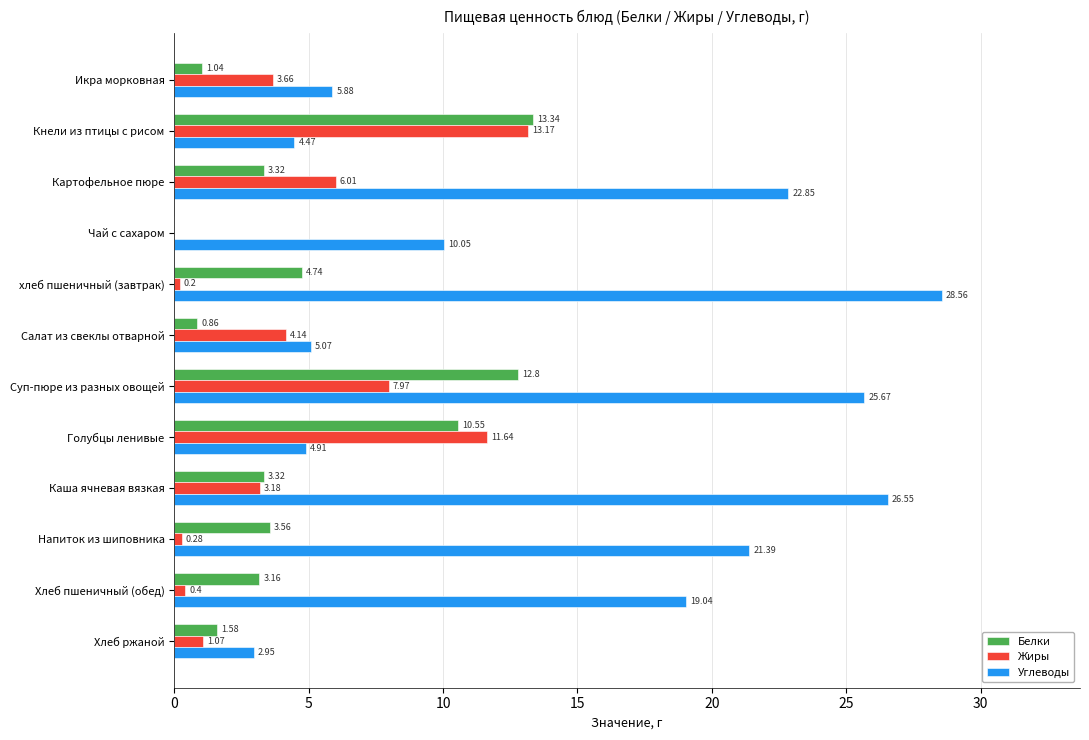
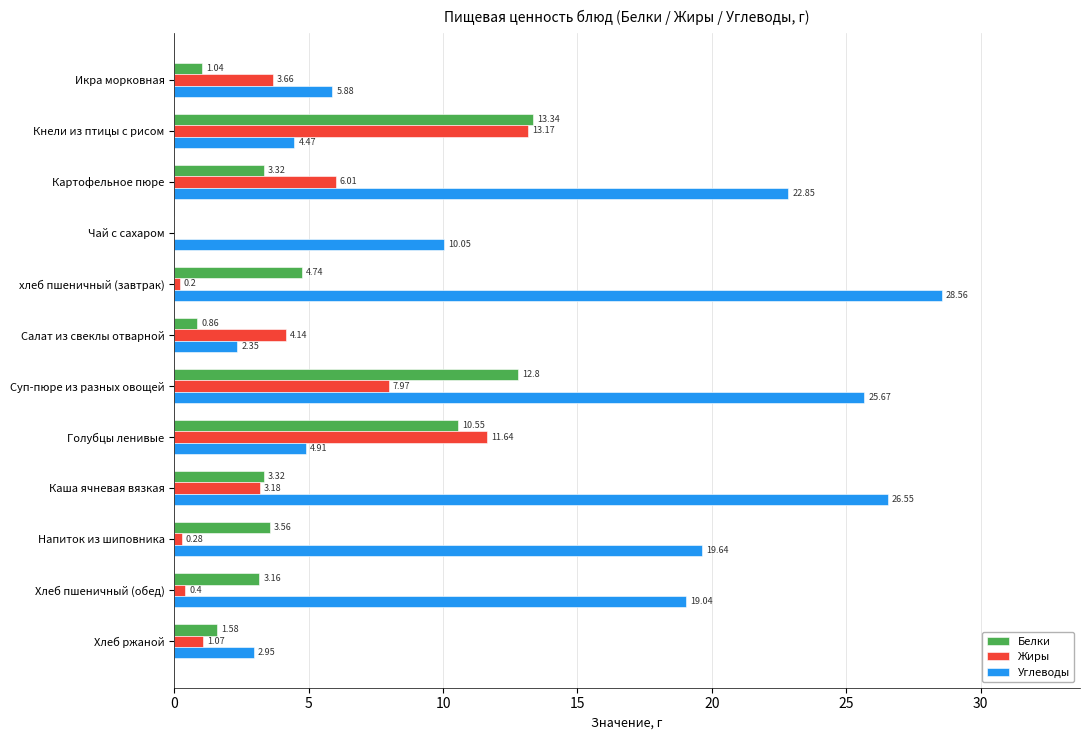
Углеводы, Салат из свеклы отварной: 5.07 -> 2.35
Углеводы, Напиток из шиповника: 21.39 -> 19.64
